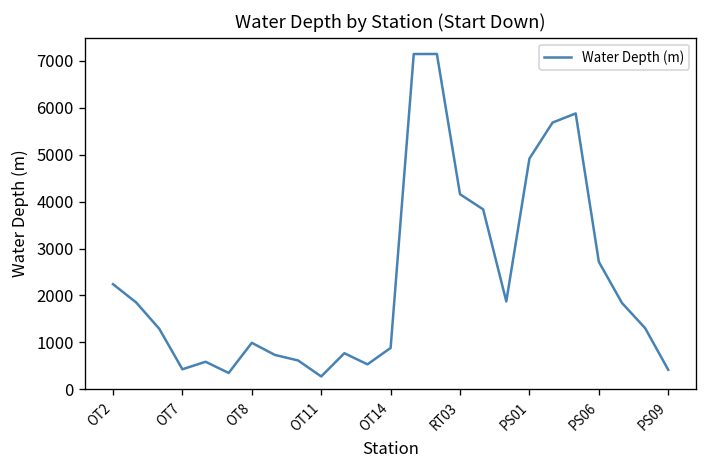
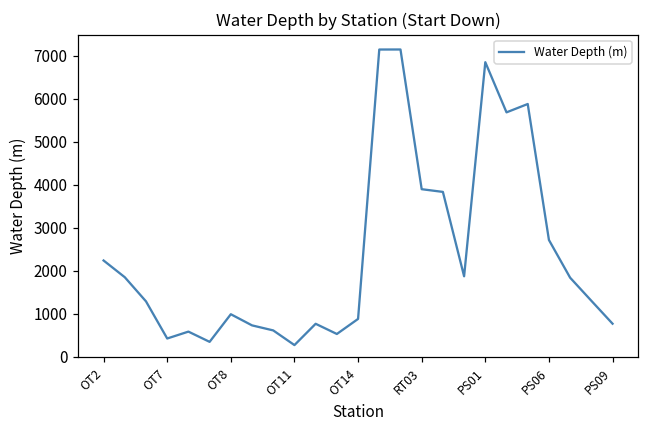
RT03: 4200 -> 3900
PS01: 4900 -> 6900
PS09: 400 -> 800
